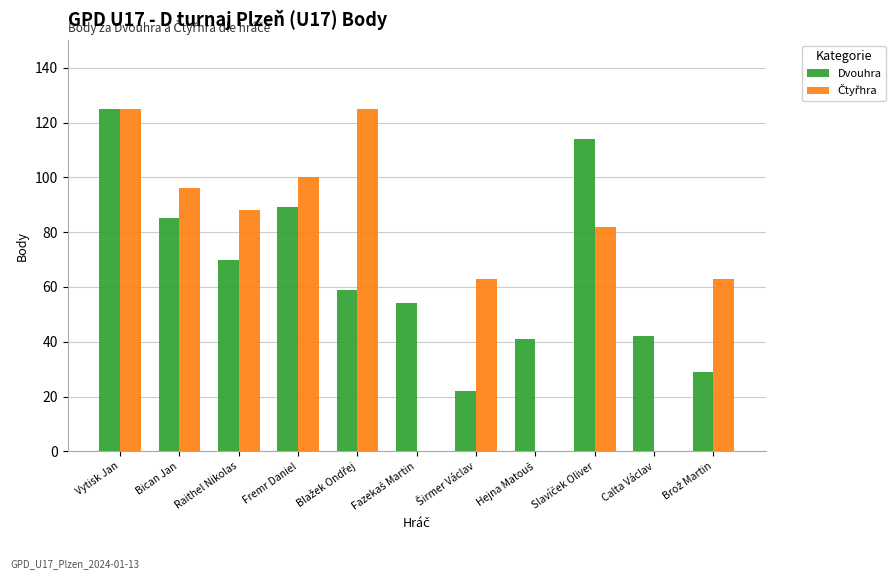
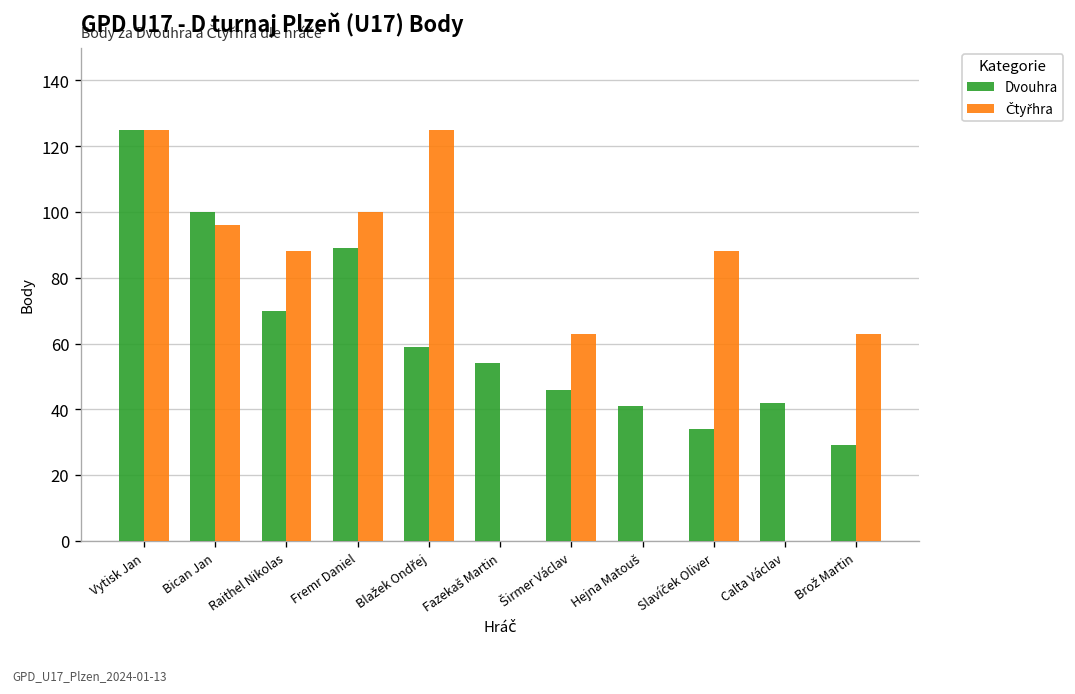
Dvouhra, Bican Jan: 85 -> 100
Dvouhra, Širmer Václav: 22 -> 46
Dvouhra, Slavíček Oliver: 114 -> 34
Čtyřhra, Slavíček Oliver: 82 -> 88
